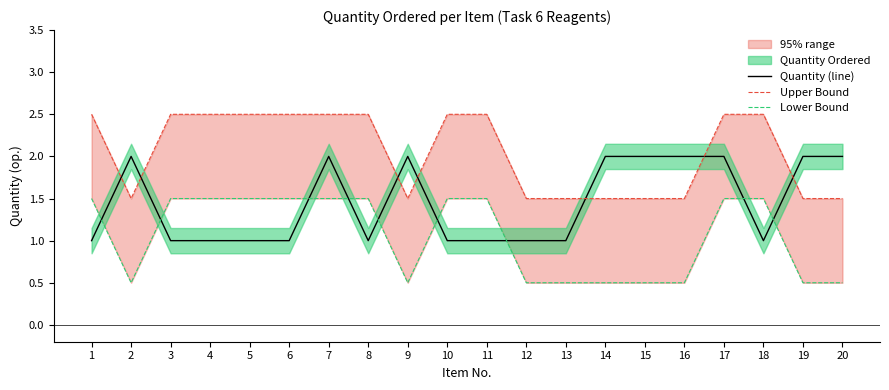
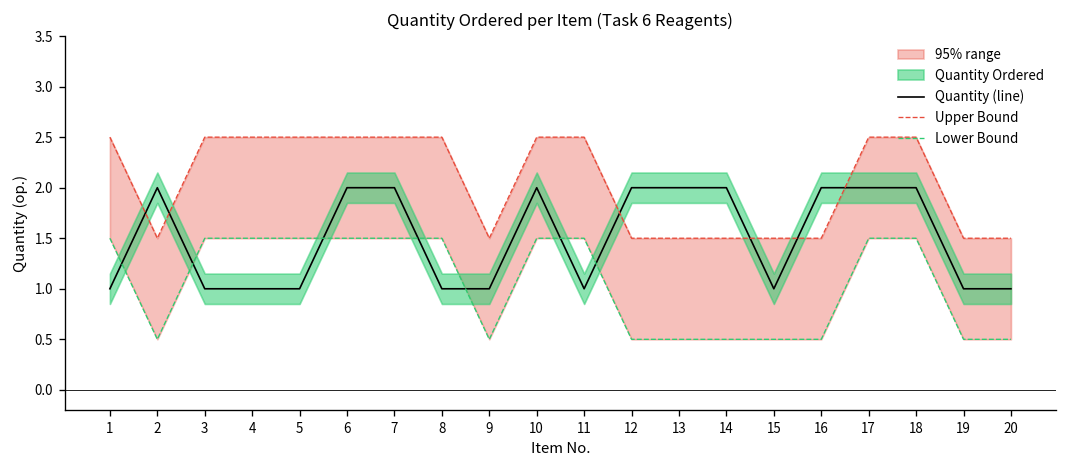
Quantity (line), 6: 1 -> 2
Quantity (line), 9: 2 -> 1
Quantity (line), 10: 1 -> 2
Quantity (line), 12: 1 -> 2
Quantity (line), 13: 1 -> 2
Quantity (line), 15: 2 -> 1
Quantity (line), 18: 1 -> 2
Quantity (line), 19: 2 -> 1
Quantity (line), 20: 2 -> 1
